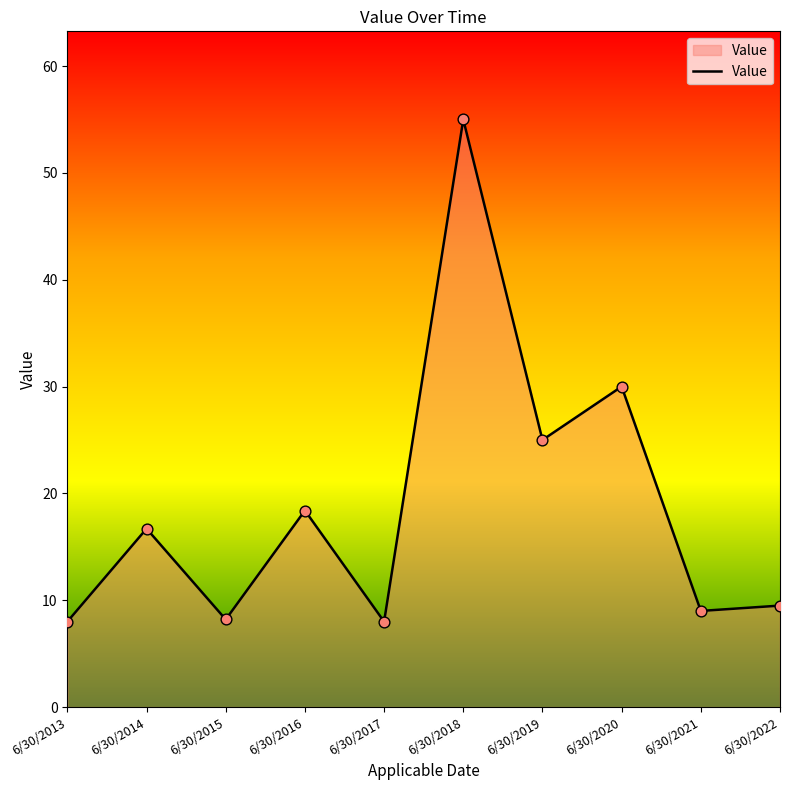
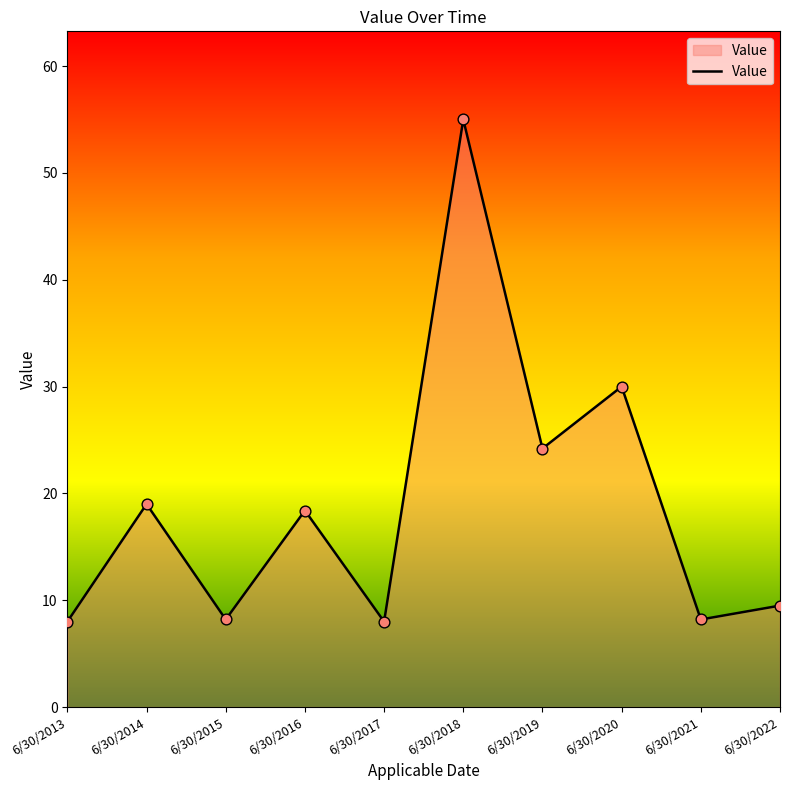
6/30/2014: 16.7 -> 19.0
6/30/2019: 25.0 -> 24.2
6/30/2021: 9.0 -> 8.2
